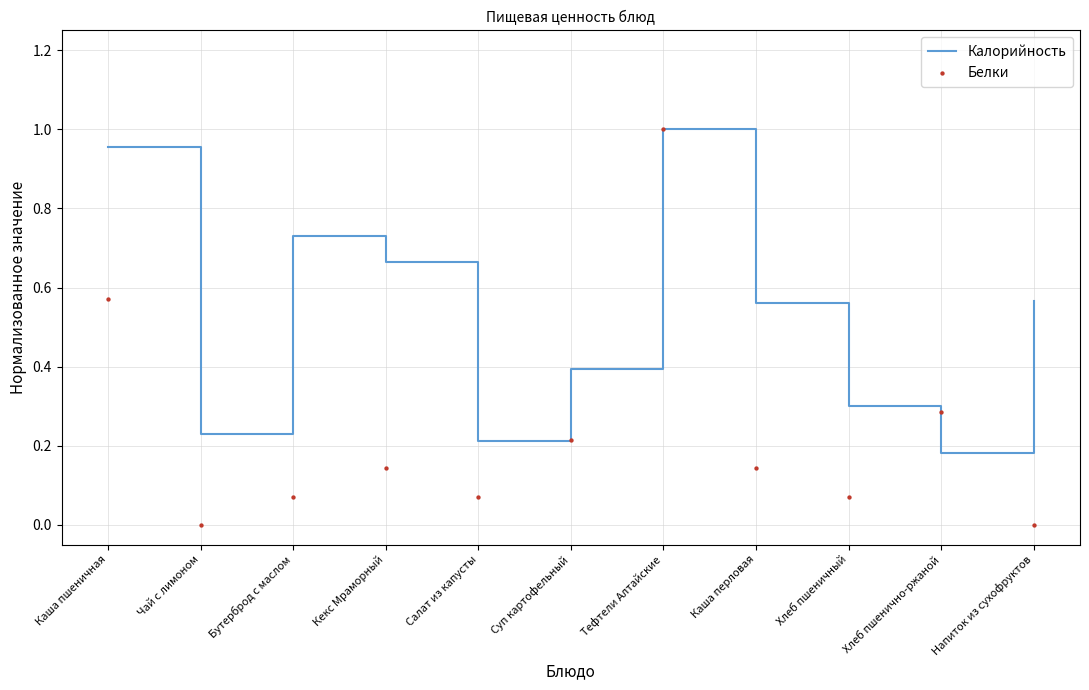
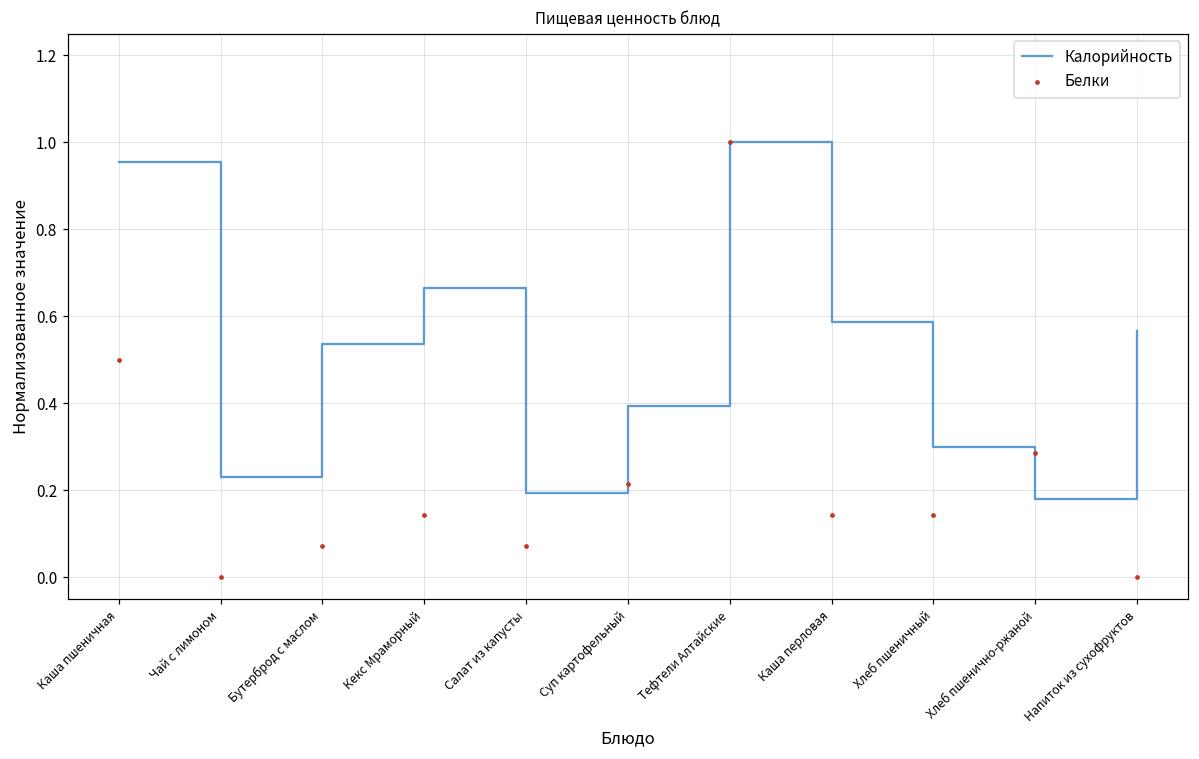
Белки, Каша пшеничная: 0.57 -> 0.50
Калорийность, Бутерброд с маслом: 0.73 -> 0.54
Калорийность, Салат из капусты: 0.21 -> 0.19
Калорийность, Каша перловая: 0.56 -> 0.59
Белки, Хлеб пшеничный: 0.07 -> 0.14
